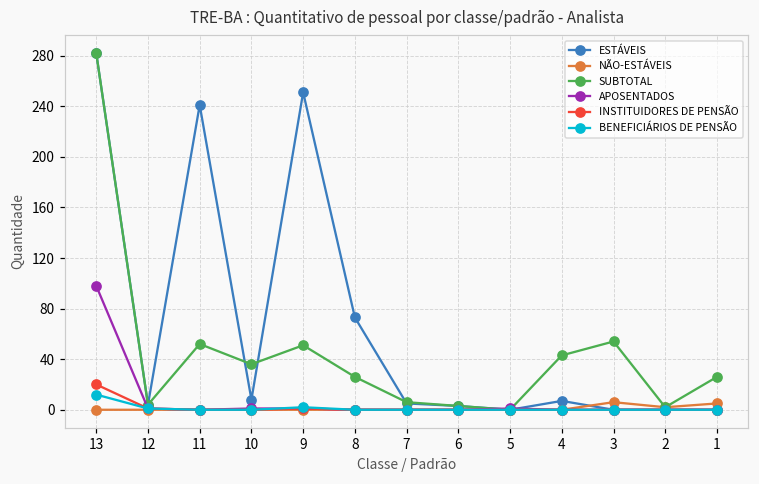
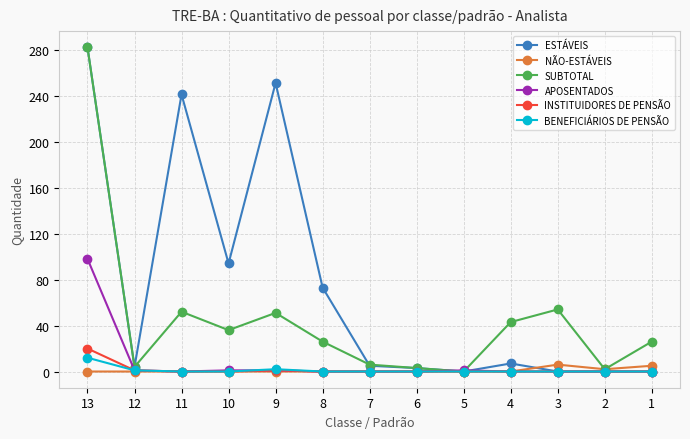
ESTÁVEIS, 10: 8 -> 94
